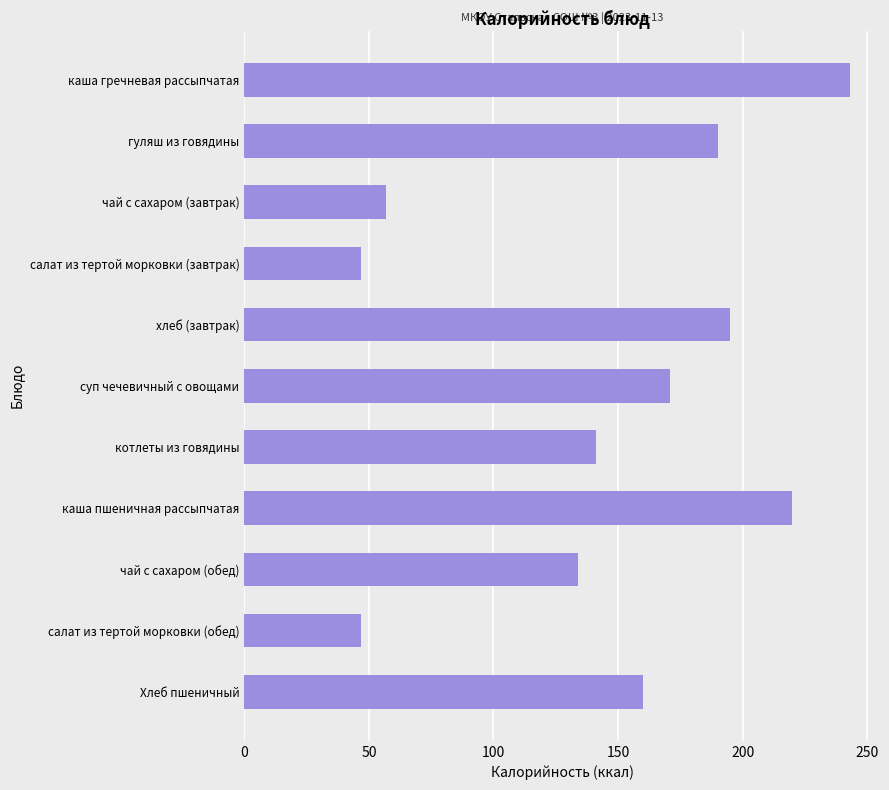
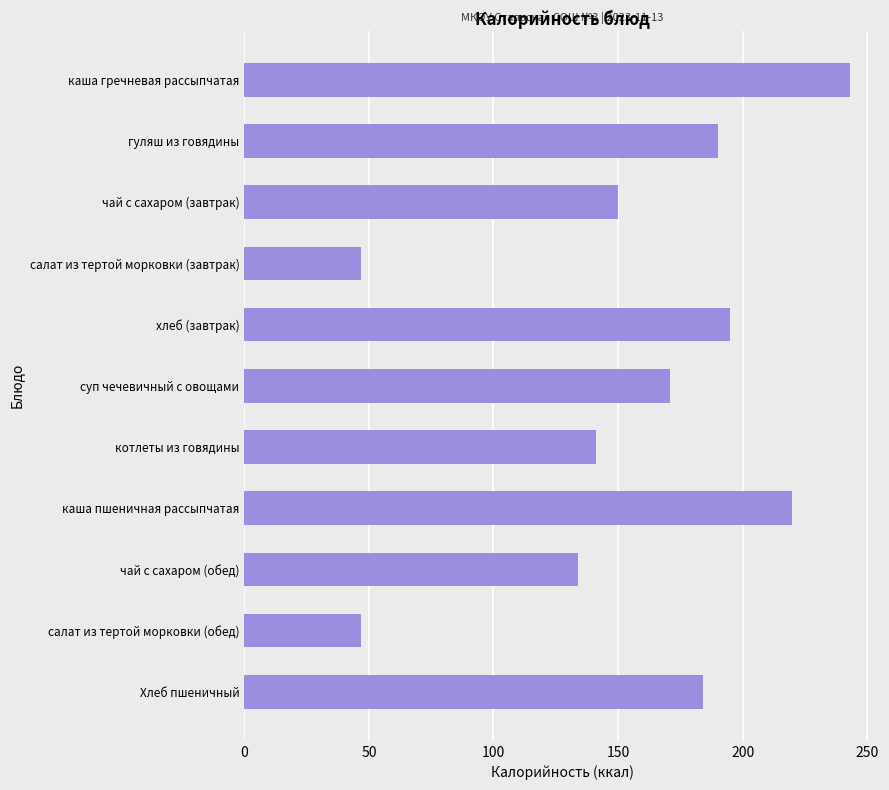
чай с сахаром (завтрак): 57 -> 150
Хлеб пшеничный: 160 -> 184
